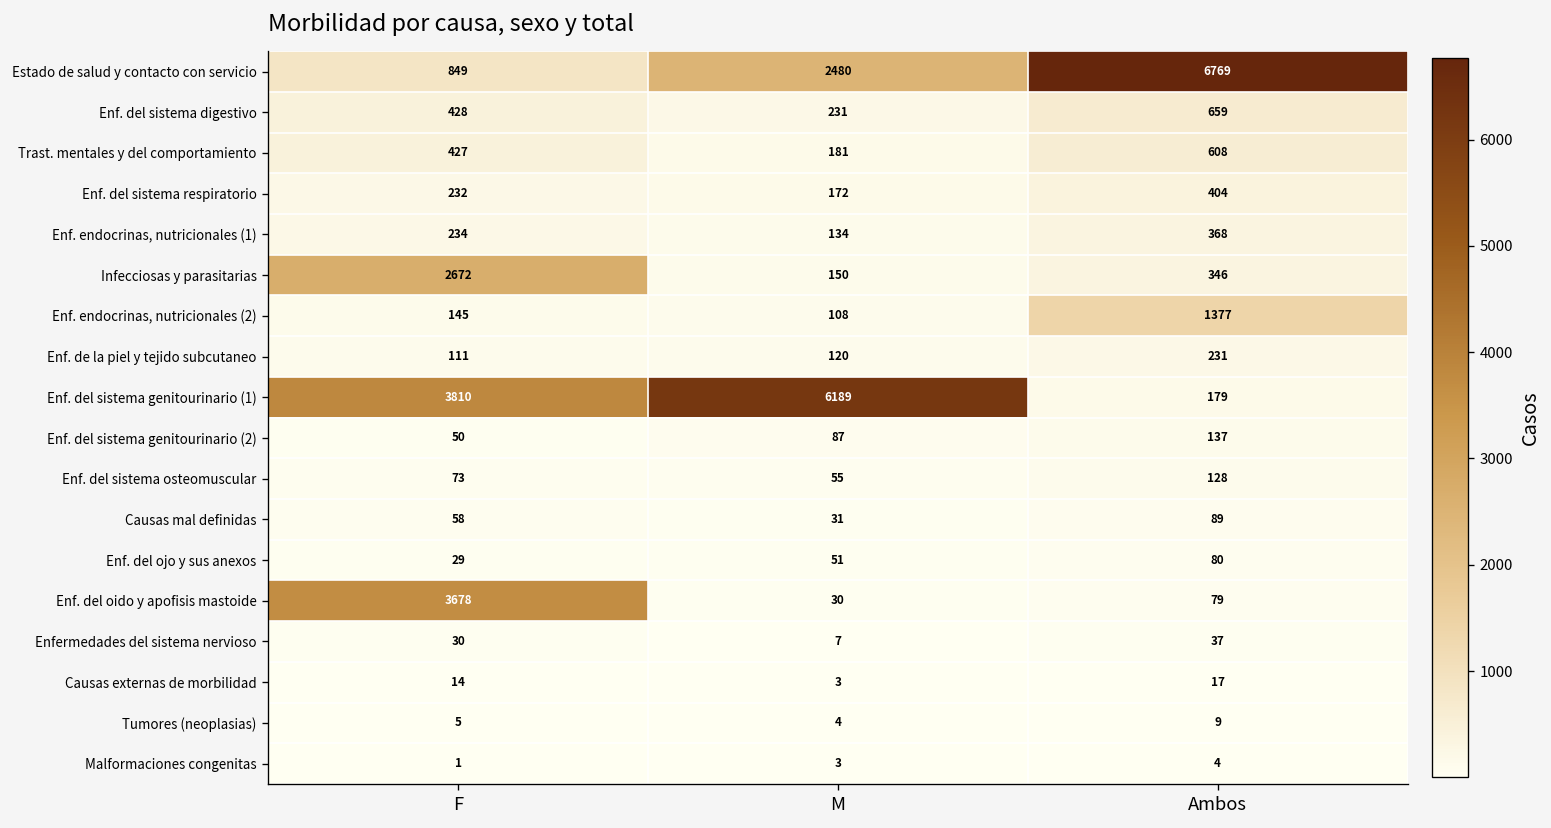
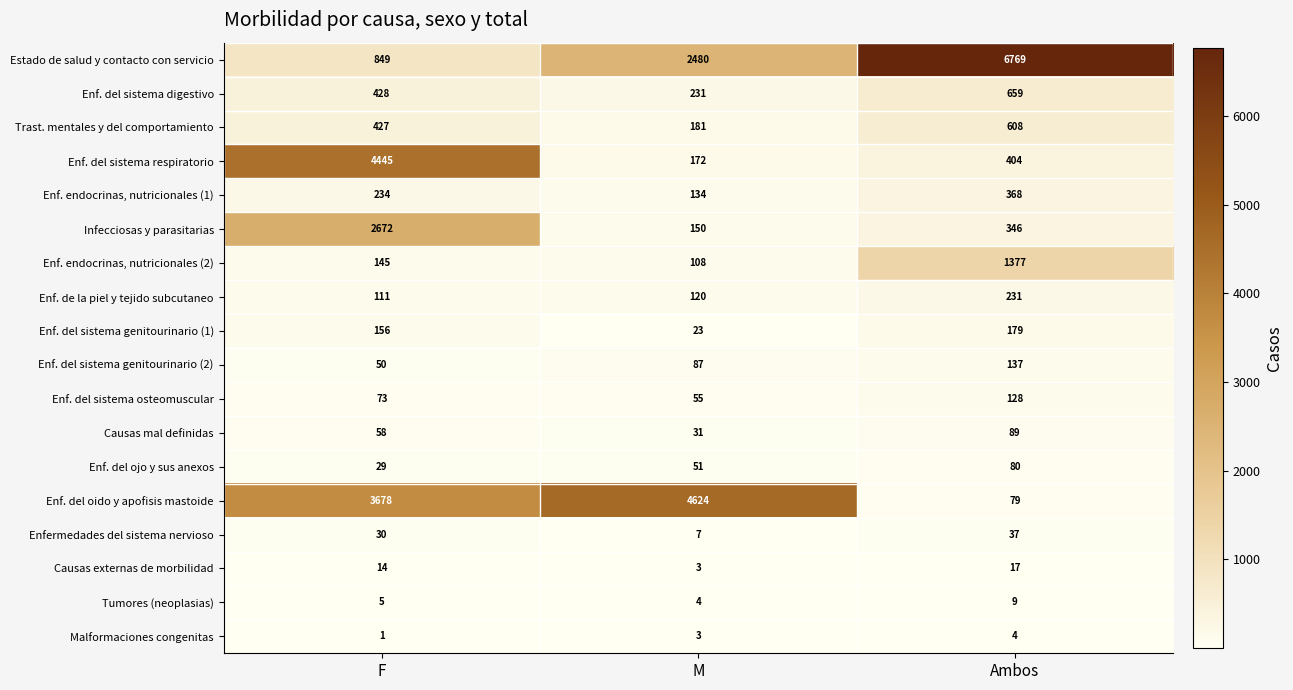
Enf. del sistema respiratorio, F: 232 -> 4445
Enf. del sistema genitourinario (1), F: 3810 -> 156
Enf. del sistema genitourinario (1), M: 6189 -> 23
Enf. del oido y apofisis mastoide, M: 30 -> 4624
